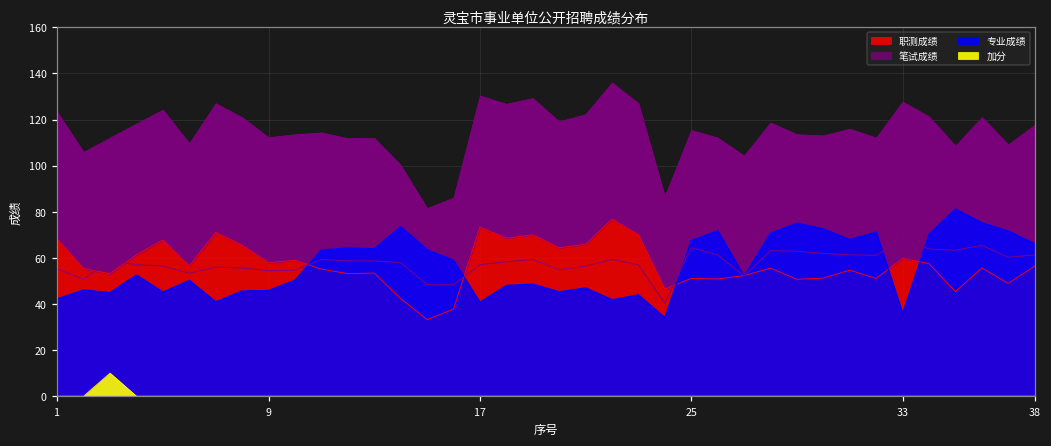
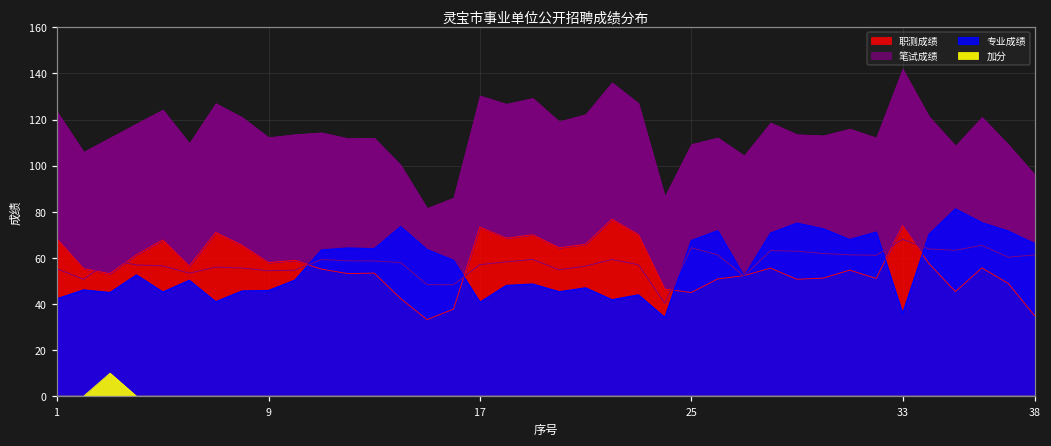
职测成绩, 25: 51 -> 45
职测成绩, 33: 60 -> 74
职测成绩, 38: 56 -> 35
